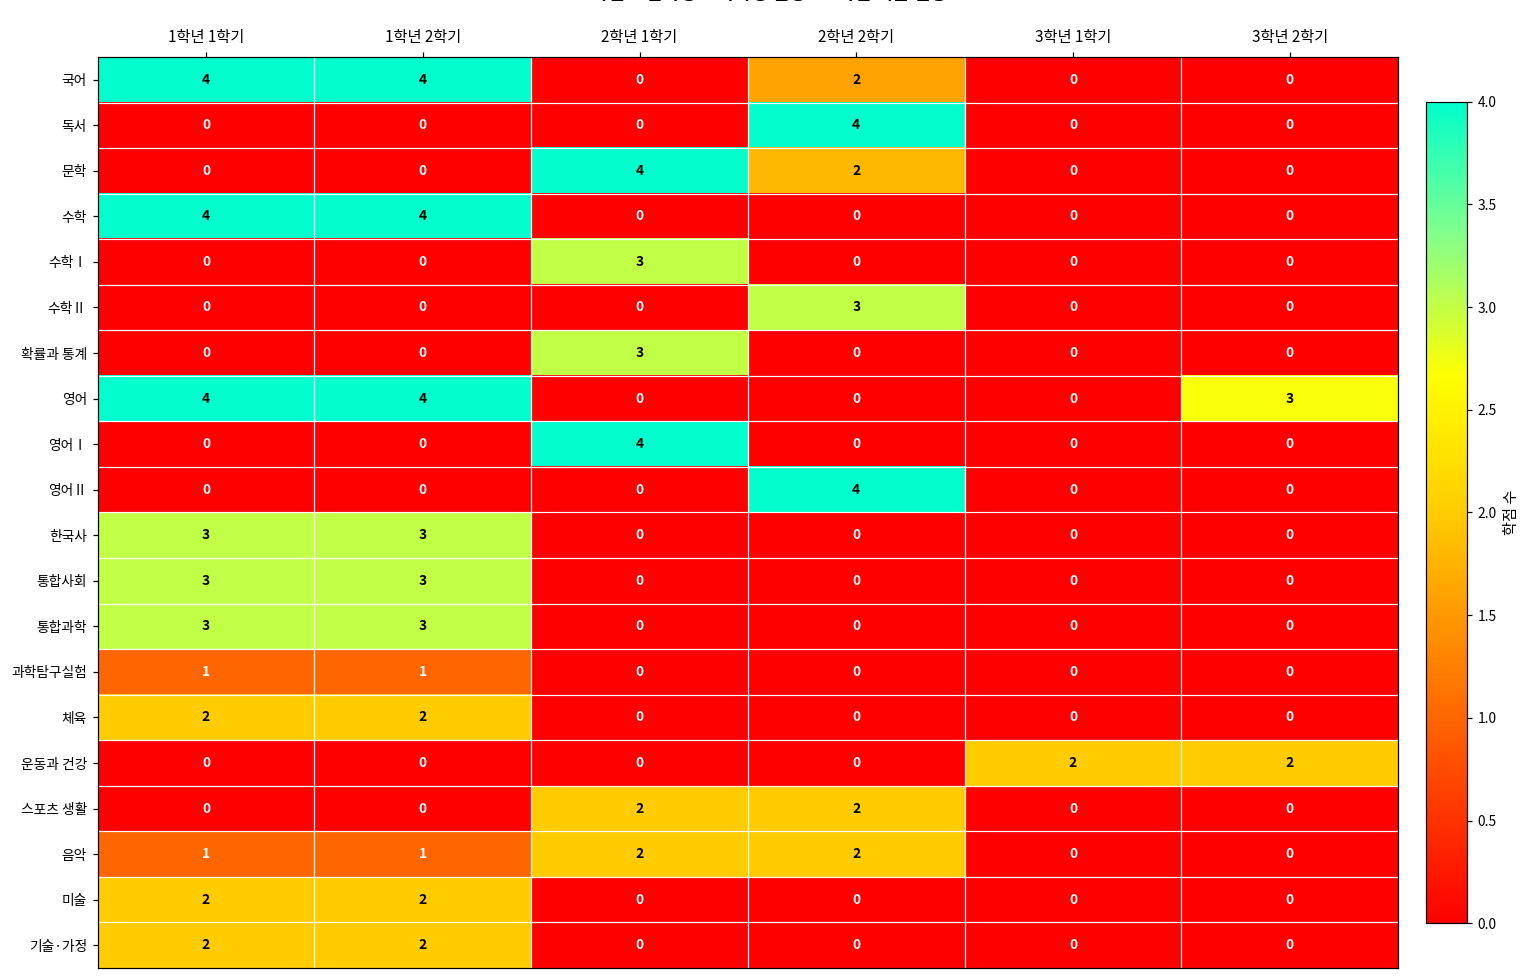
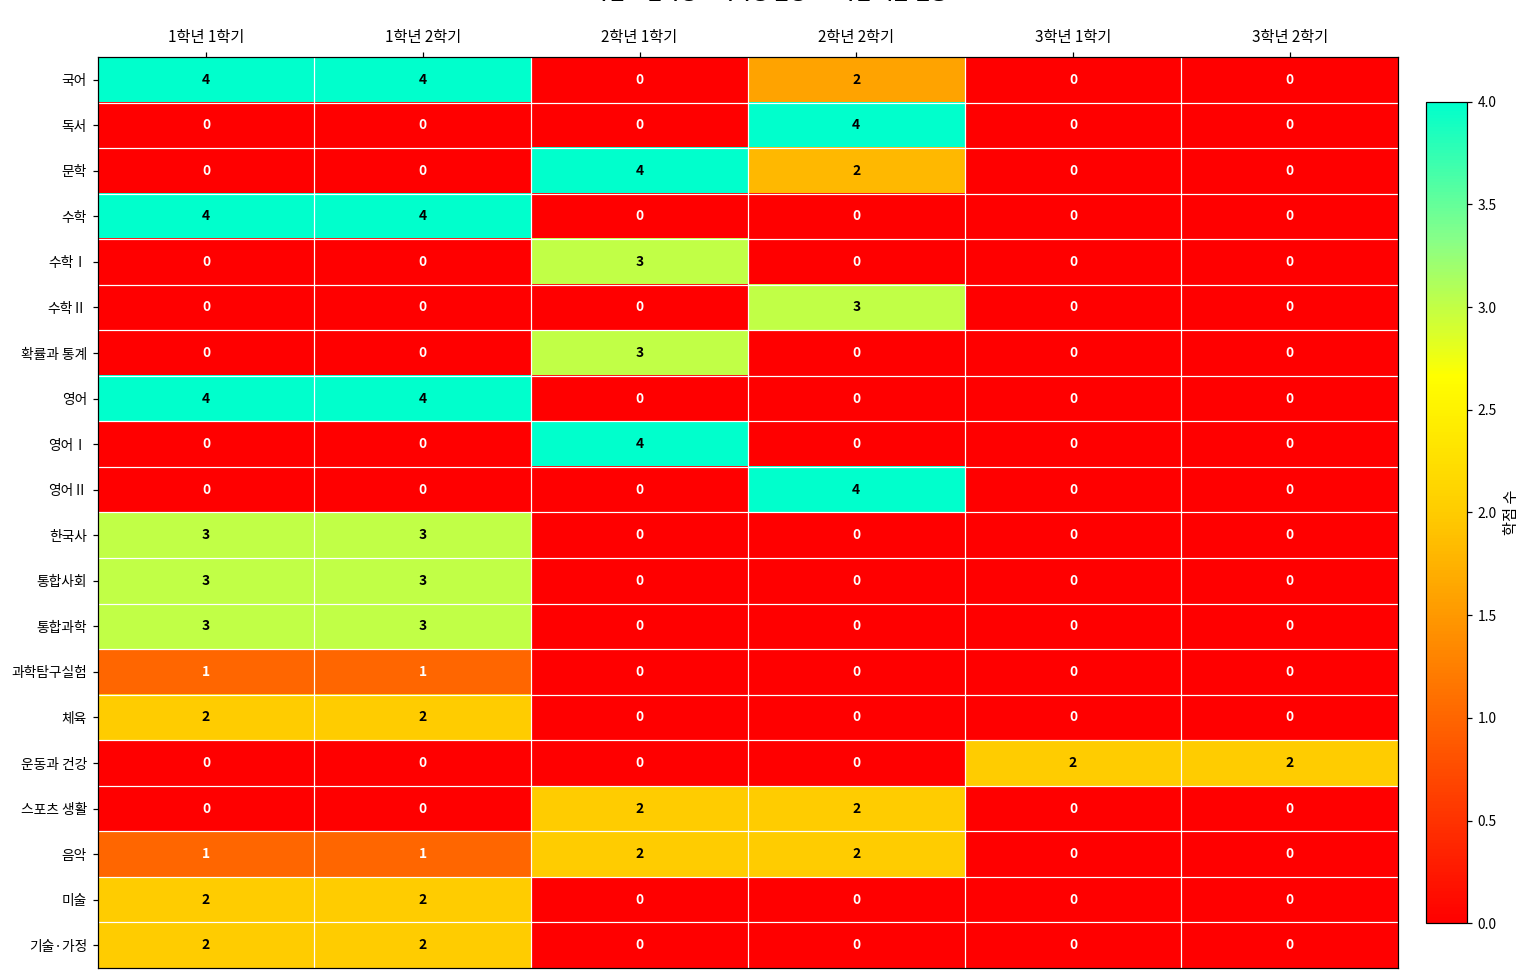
영어, 3학년 2학기: 3 -> 0
